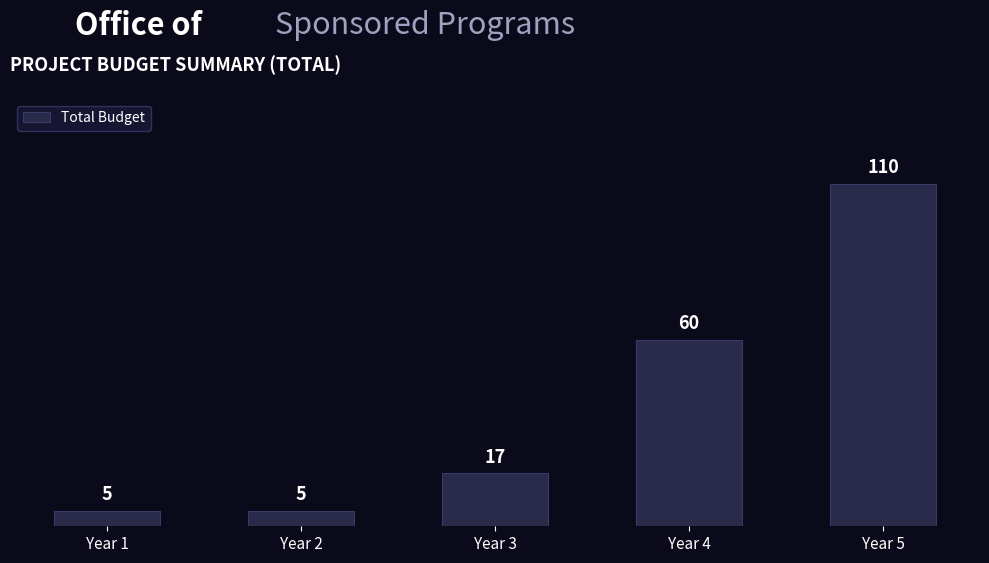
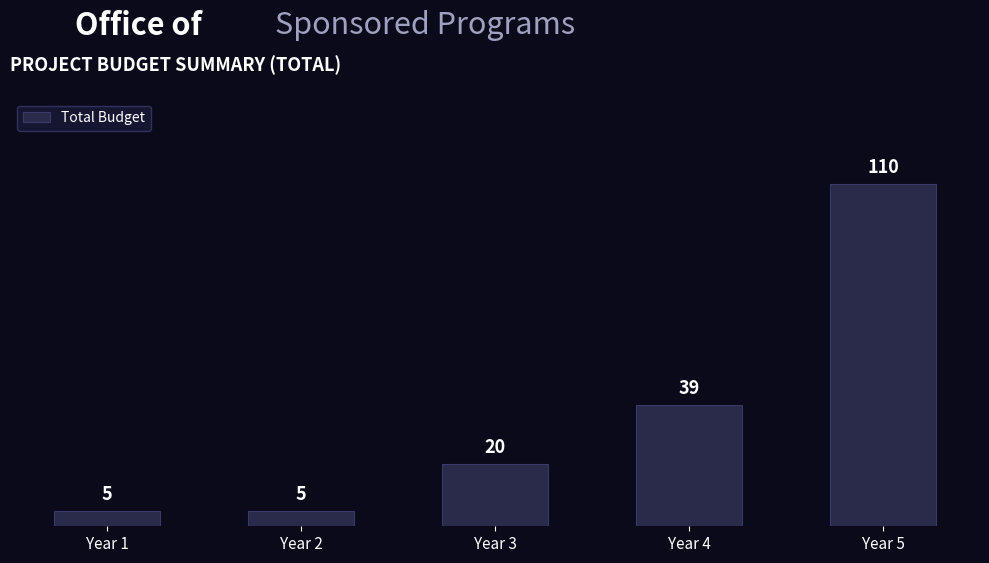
Year 3: 17 -> 20
Year 4: 60 -> 39
